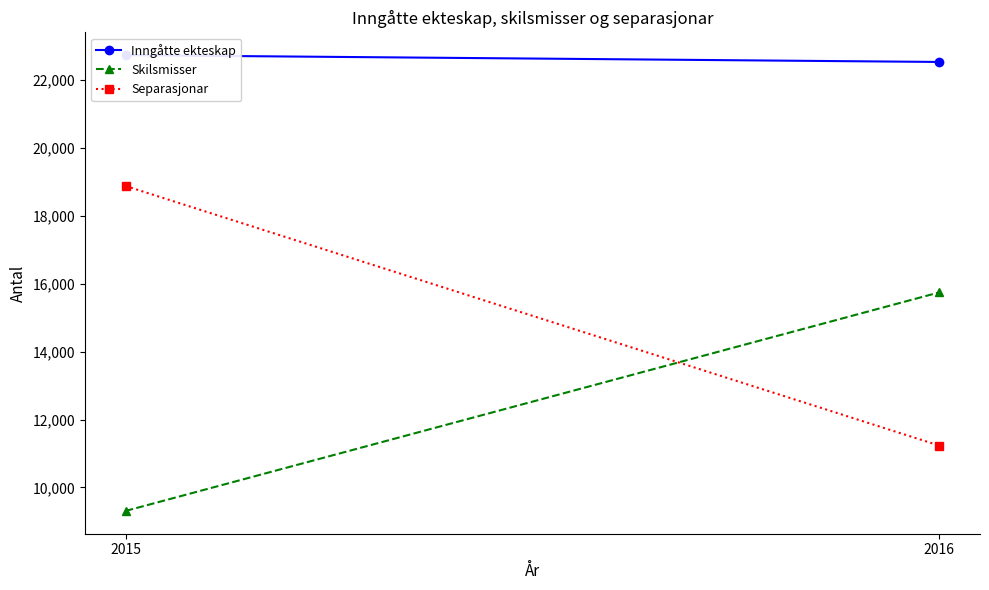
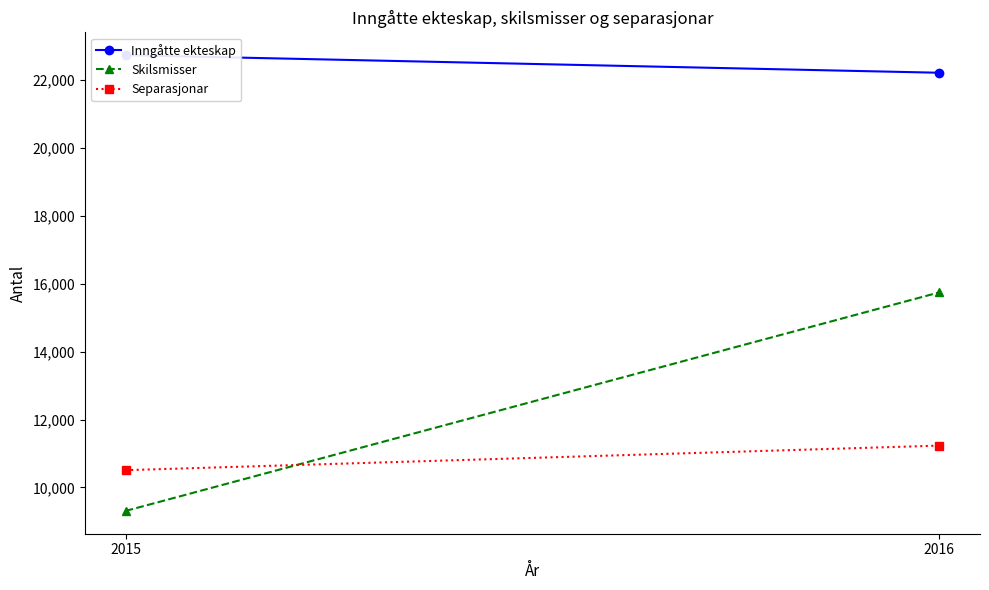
Separasjonar, 2015: 18,900 -> 10,500
Inngåtte ekteskap, 2016: 22,500 -> 22,200
